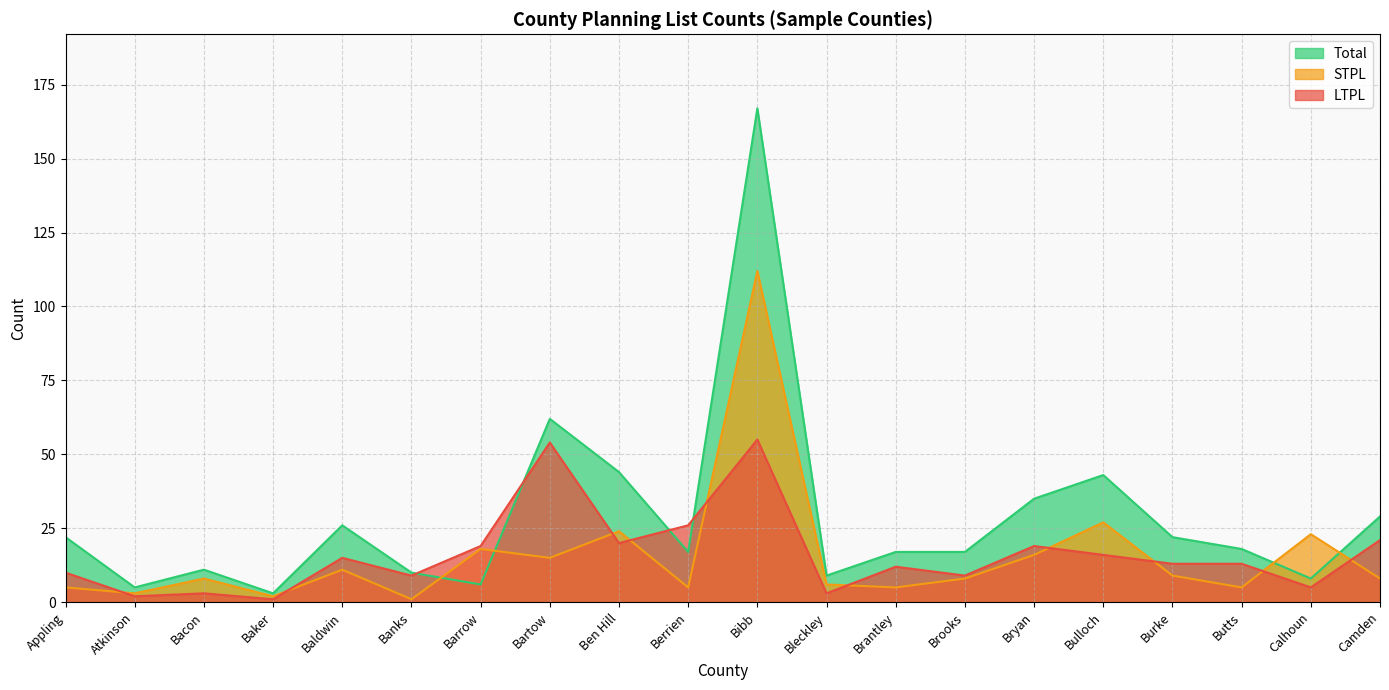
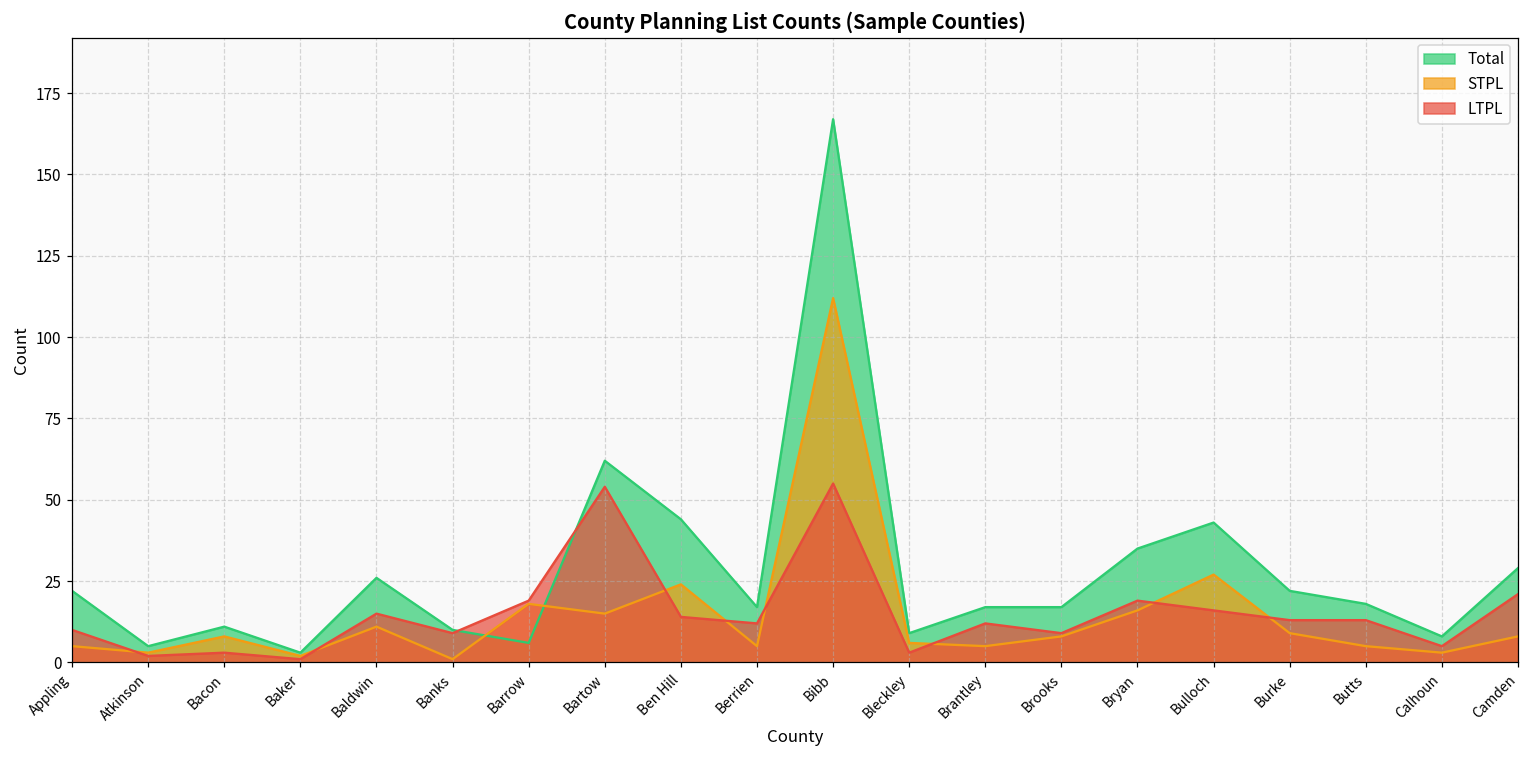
LTPL, Ben Hill: 20 -> 14
LTPL, Berrien: 26 -> 12
STPL, Calhoun: 23 -> 3
